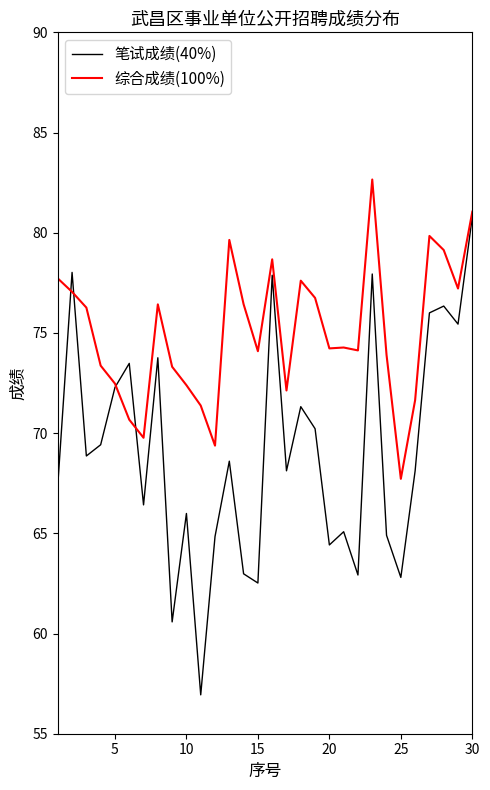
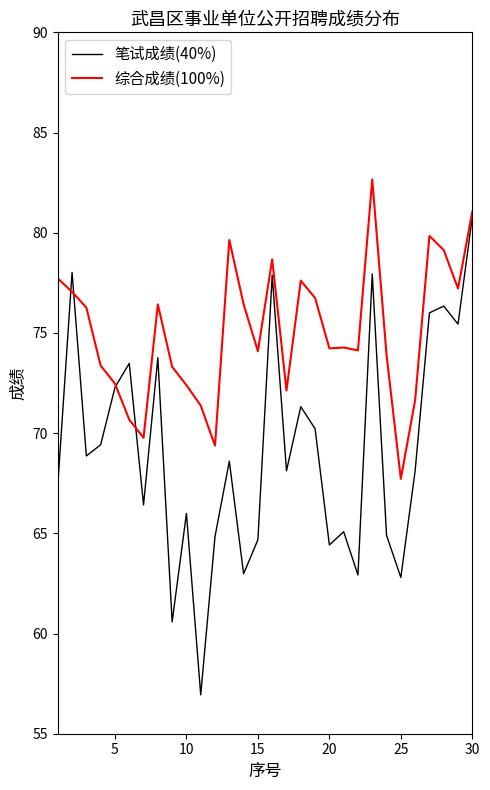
笔试成绩(40%), 15: 62.5 -> 64.7
